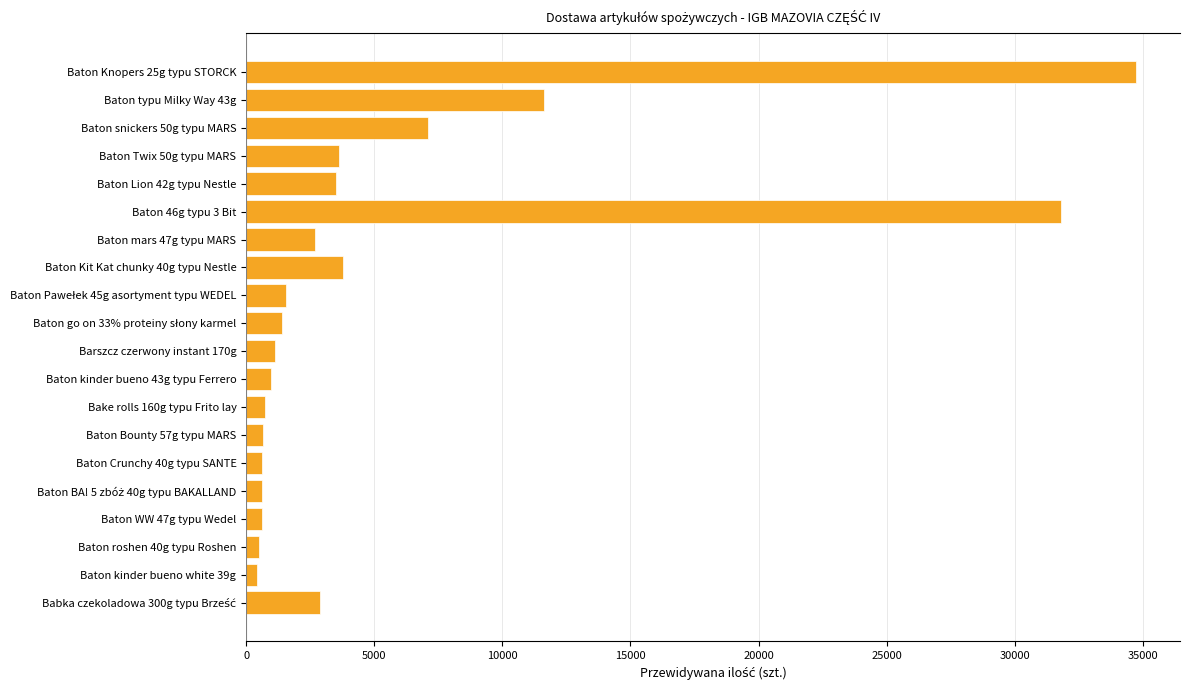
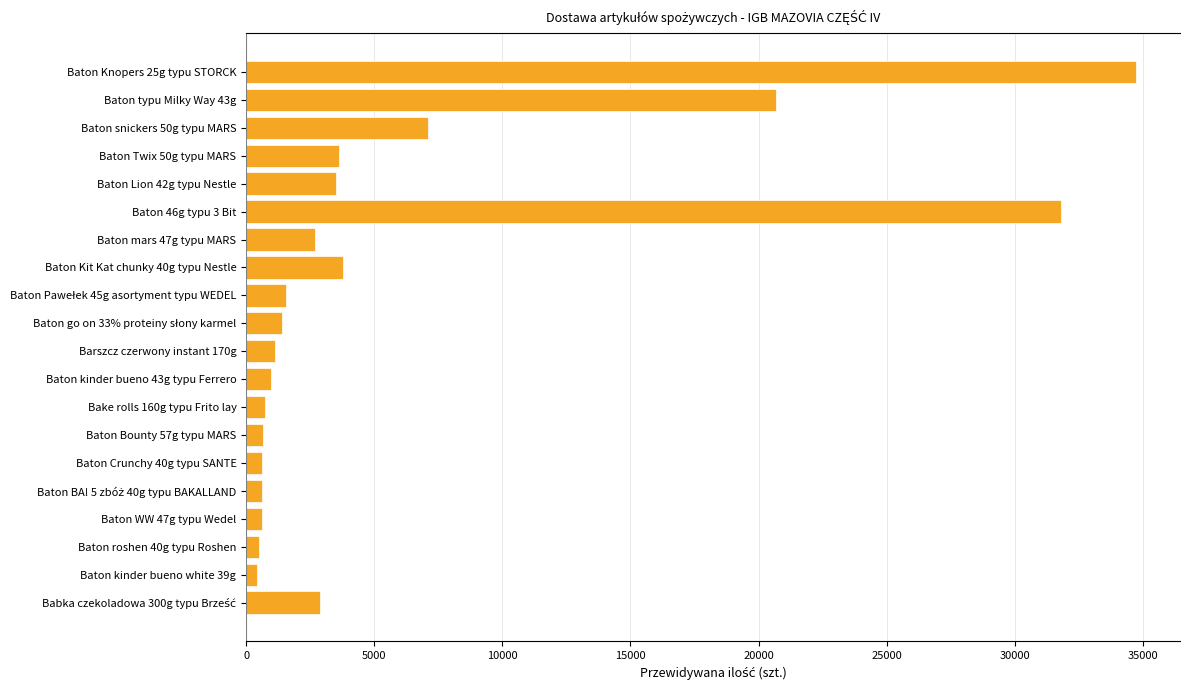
Baton typu Milky Way 43g: 11600 -> 20700
